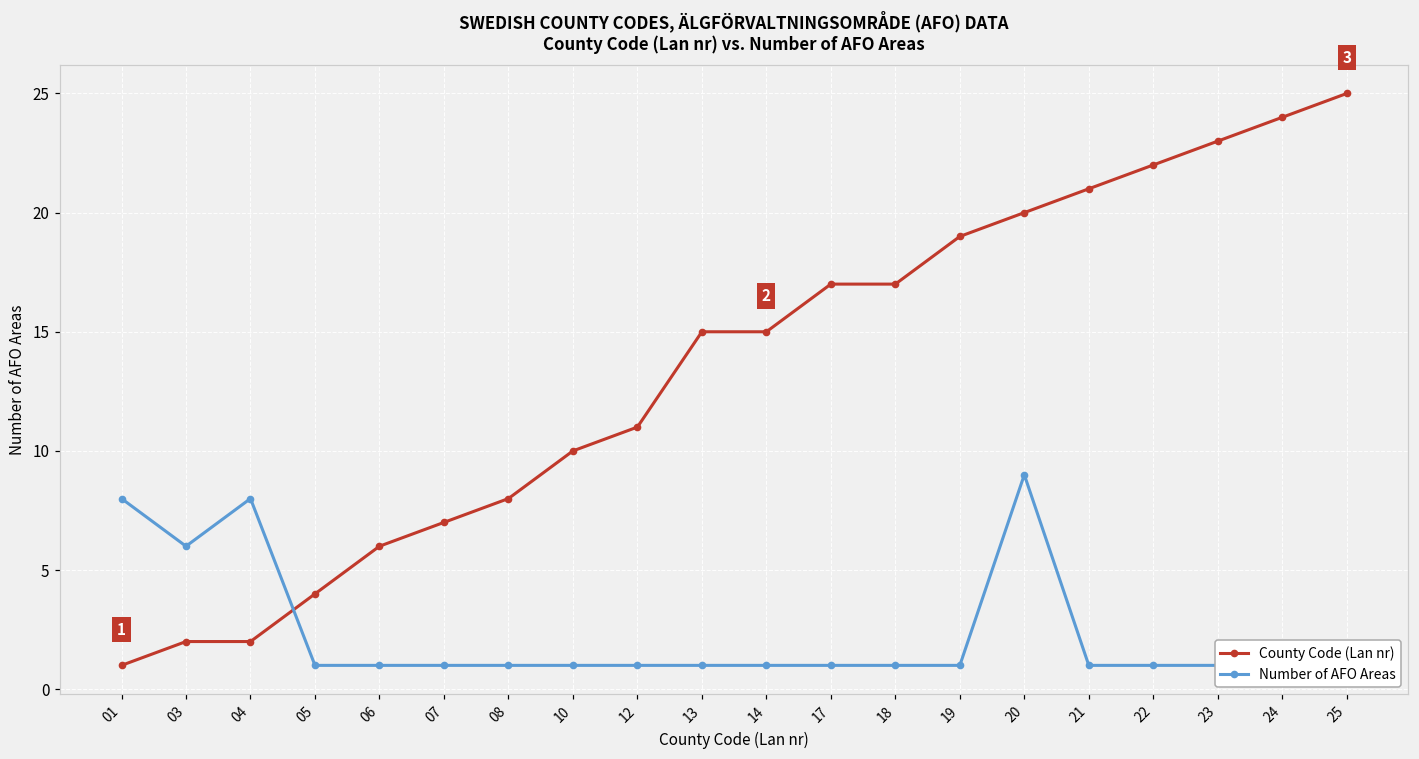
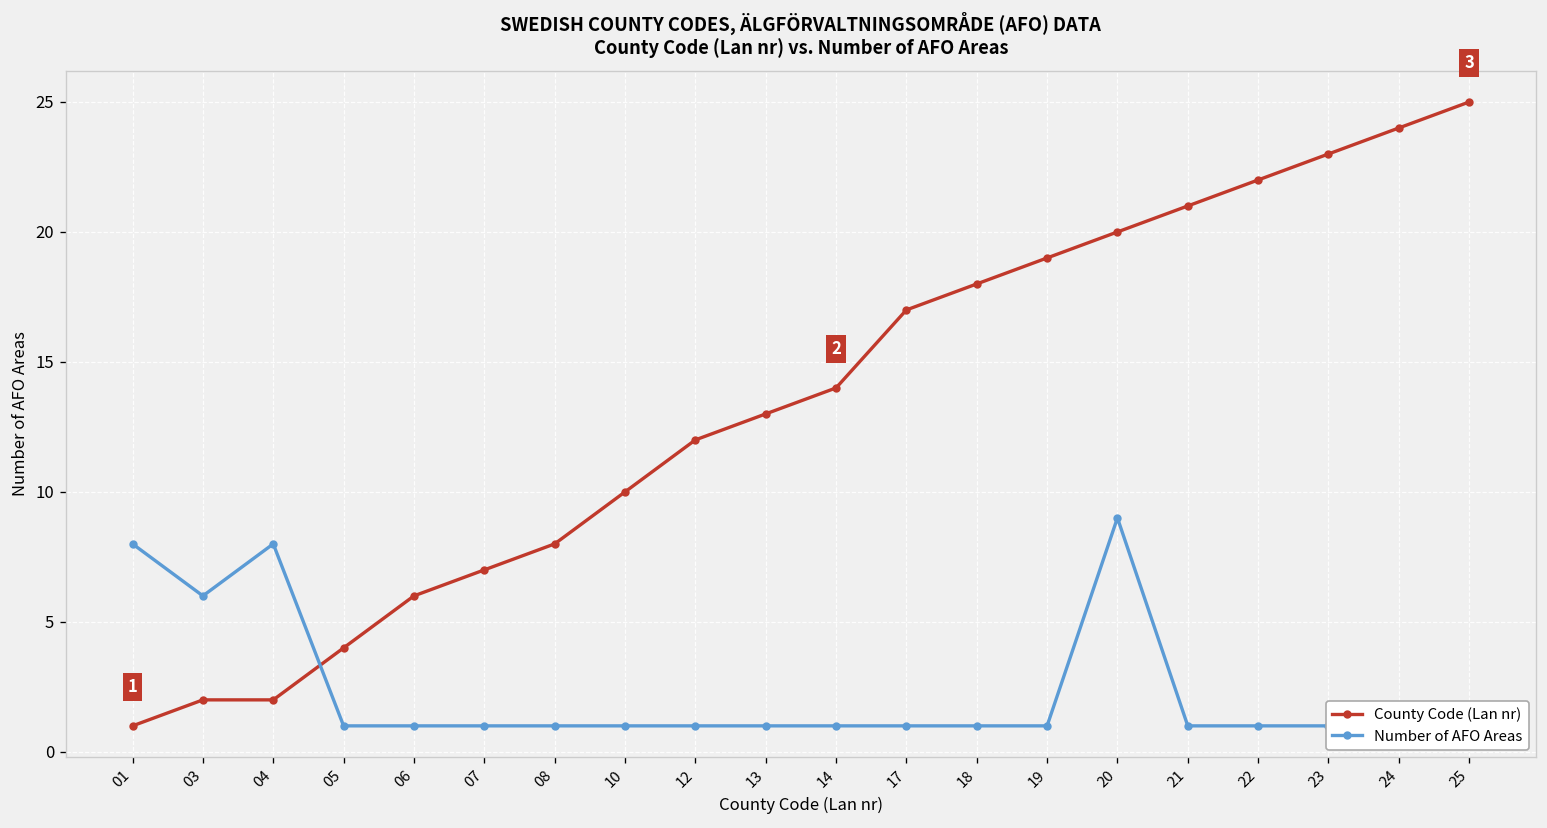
County Code (Lan nr), 12: 11 -> 12
County Code (Lan nr), 13: 15 -> 13
County Code (Lan nr), 14: 15 -> 14
County Code (Lan nr), 18: 17 -> 18
